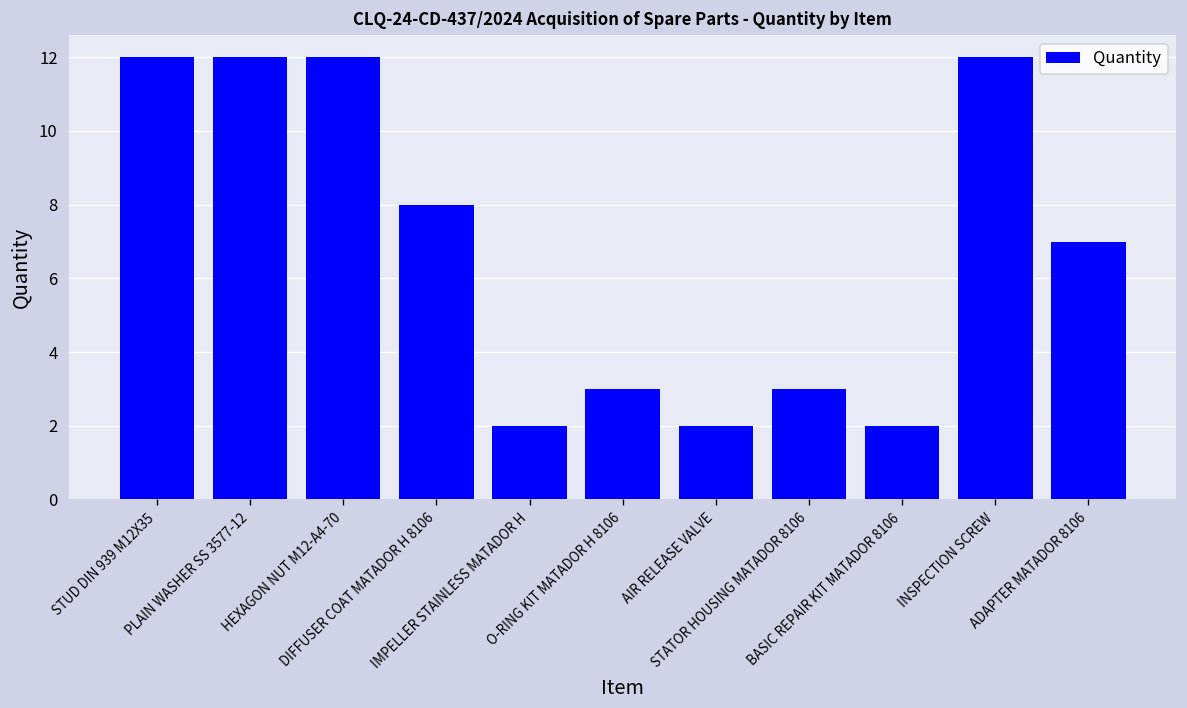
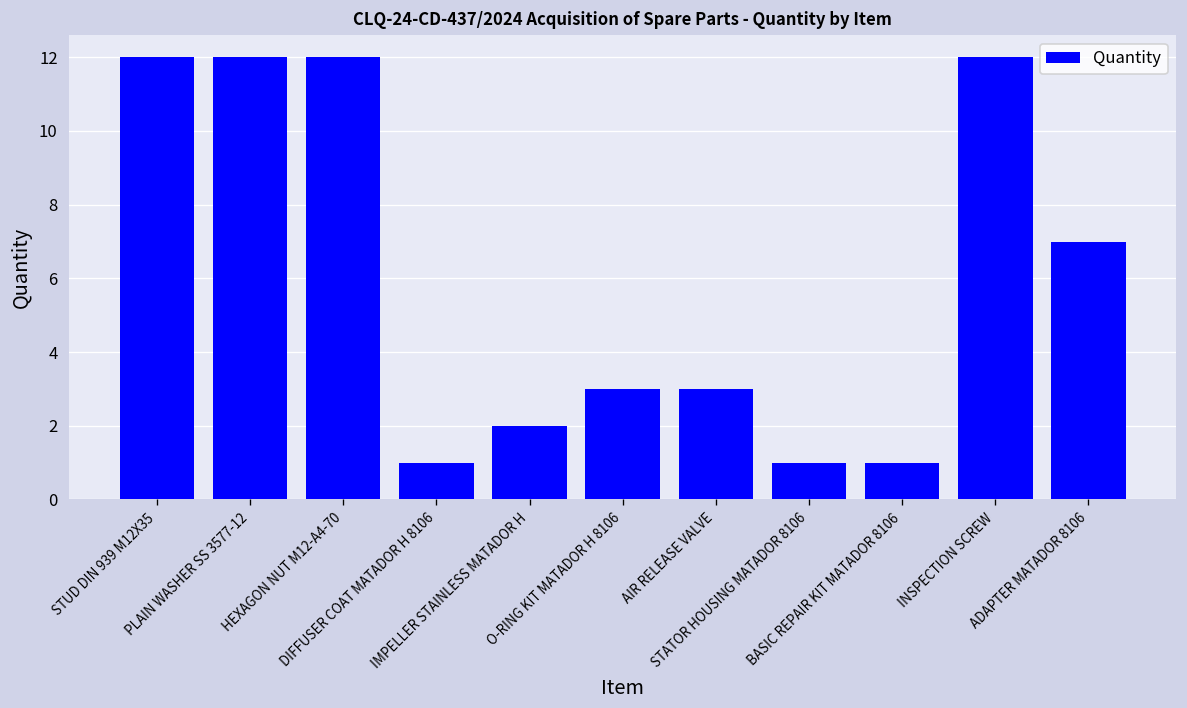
DIFFUSER COAT MATADOR H 8106: 8 -> 1
AIR RELEASE VALVE: 2 -> 3
STATOR HOUSING MATADOR 8106: 3 -> 1
BASIC REPAIR KIT MATADOR 8106: 2 -> 1
